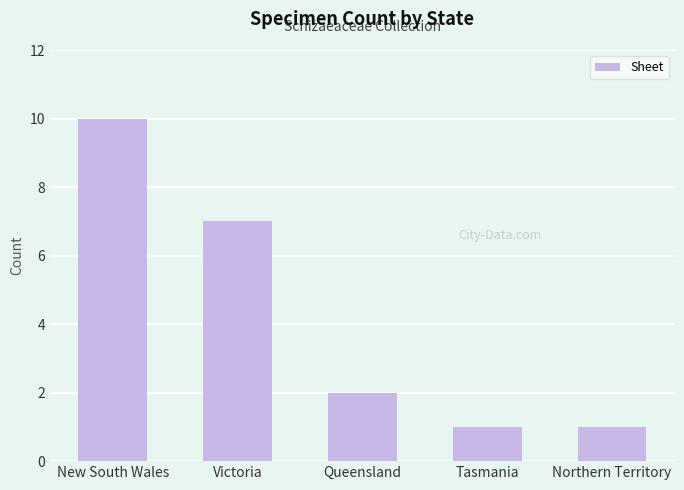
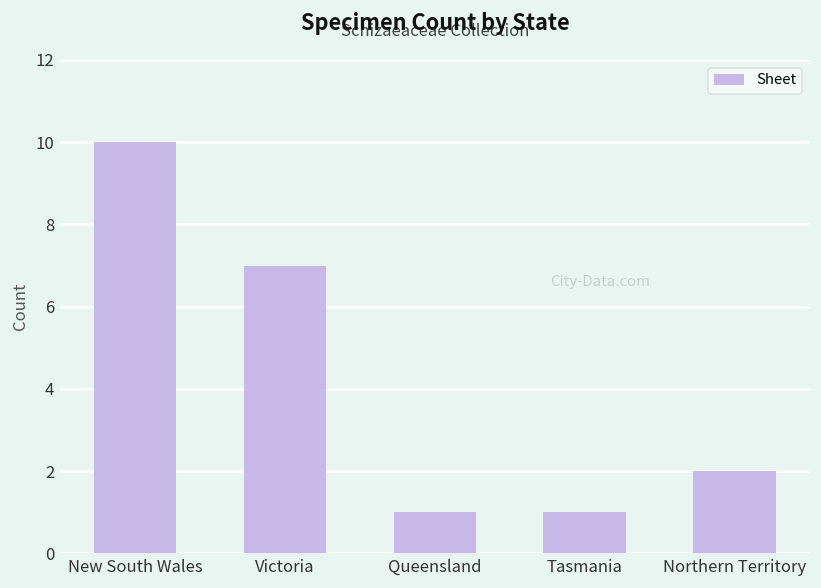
Queensland: 2 -> 1
Northern Territory: 1 -> 2
